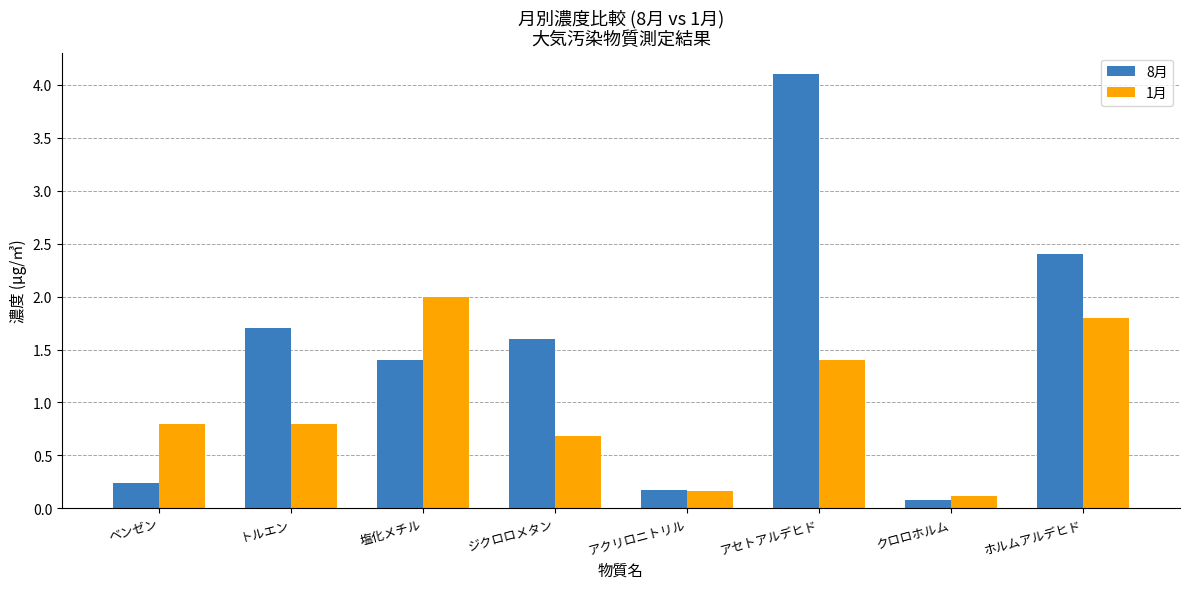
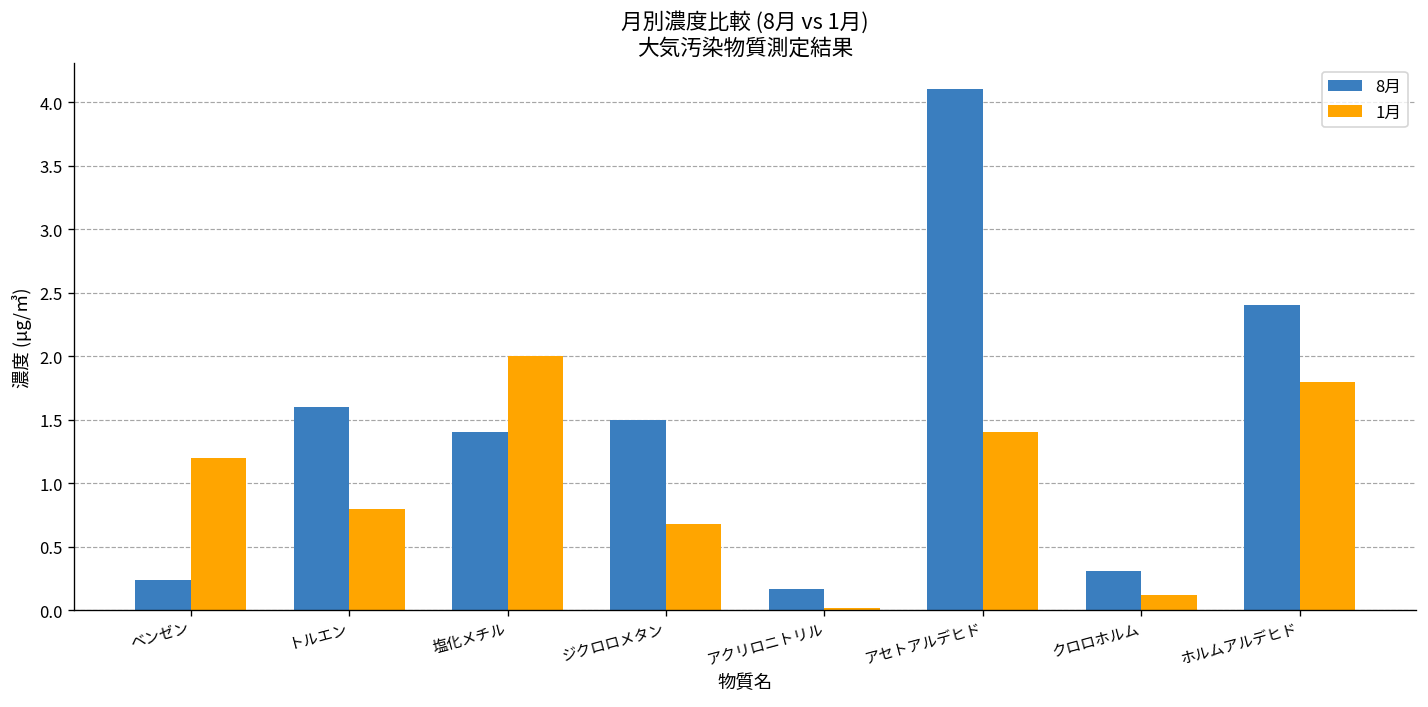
1月, ベンゼン: 0.8 -> 1.2
8月, トルエン: 1.7 -> 1.6
8月, ジクロロメタン: 1.6 -> 1.5
1月, アクリロニトリル: 0.16 -> 0.01
8月, クロロホルム: 0.08 -> 0.31
